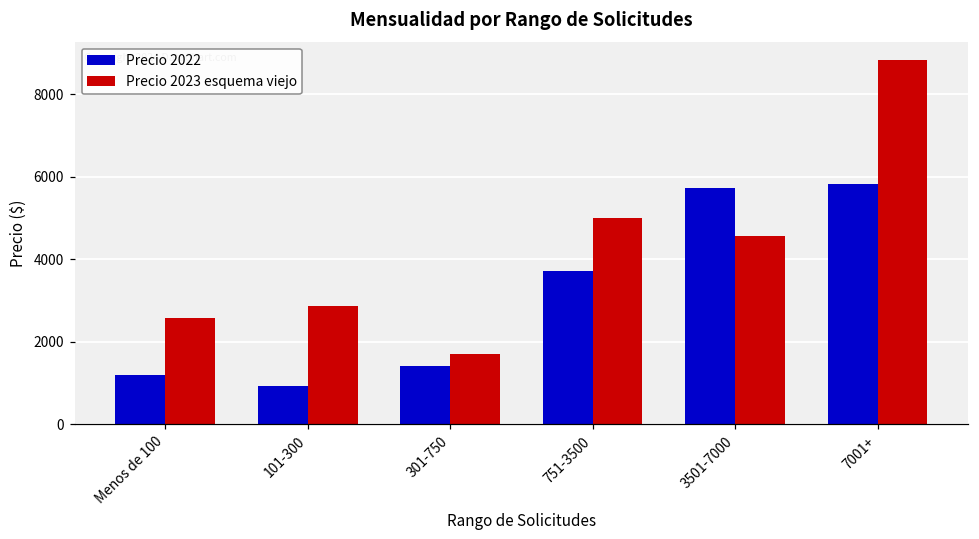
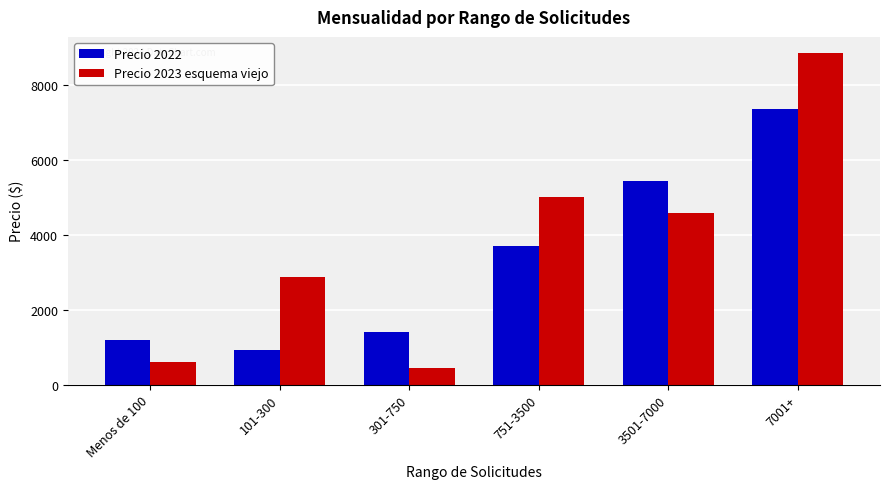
Precio 2023 esquema viejo, Menos de 100: 2600 -> 600
Precio 2023 esquema viejo, 301-750: 1700 -> 500
Precio 2022, 3501-7000: 5700 -> 5400
Precio 2022, 7001+: 5800 -> 7400
